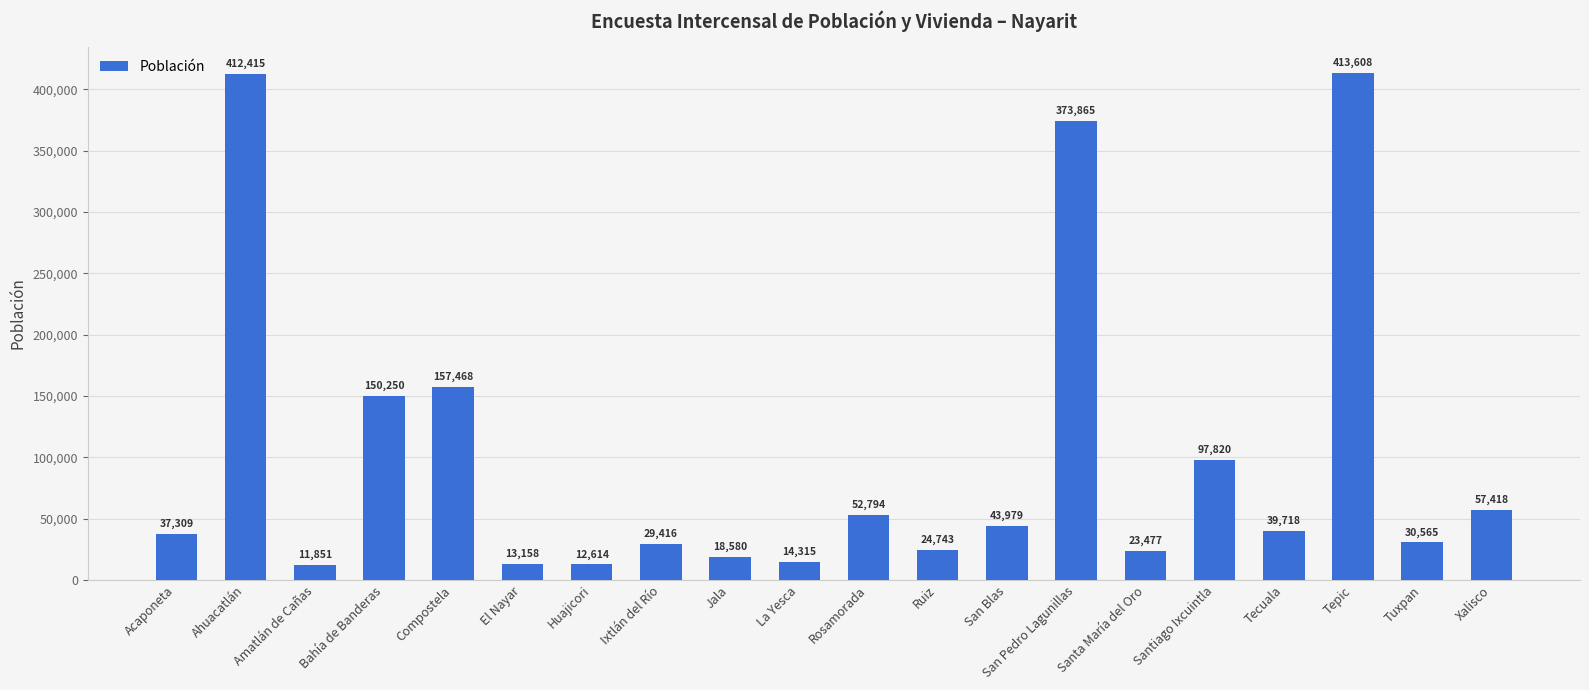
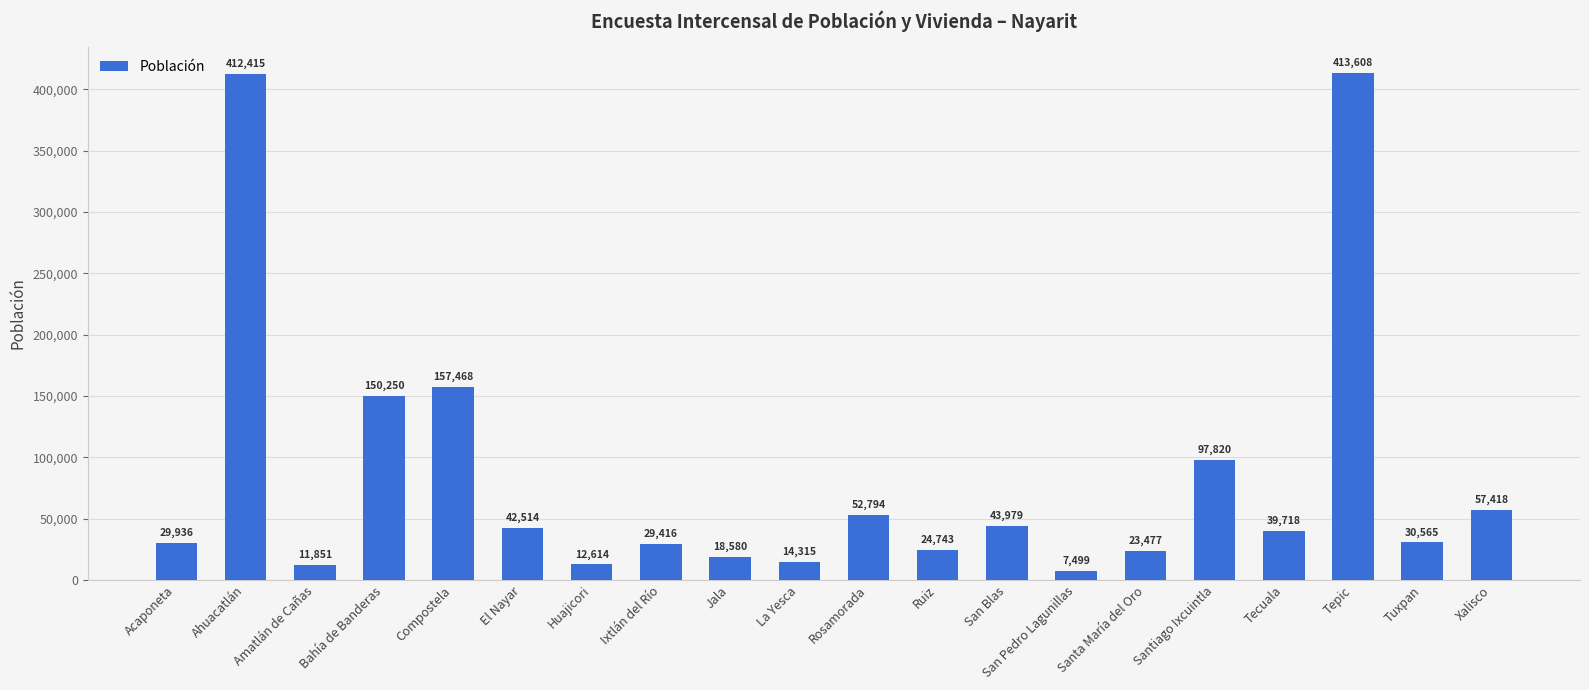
Acaponeta: 37,309 -> 29,936
El Nayar: 13,158 -> 42,514
San Pedro Lagunillas: 373,865 -> 7,499
